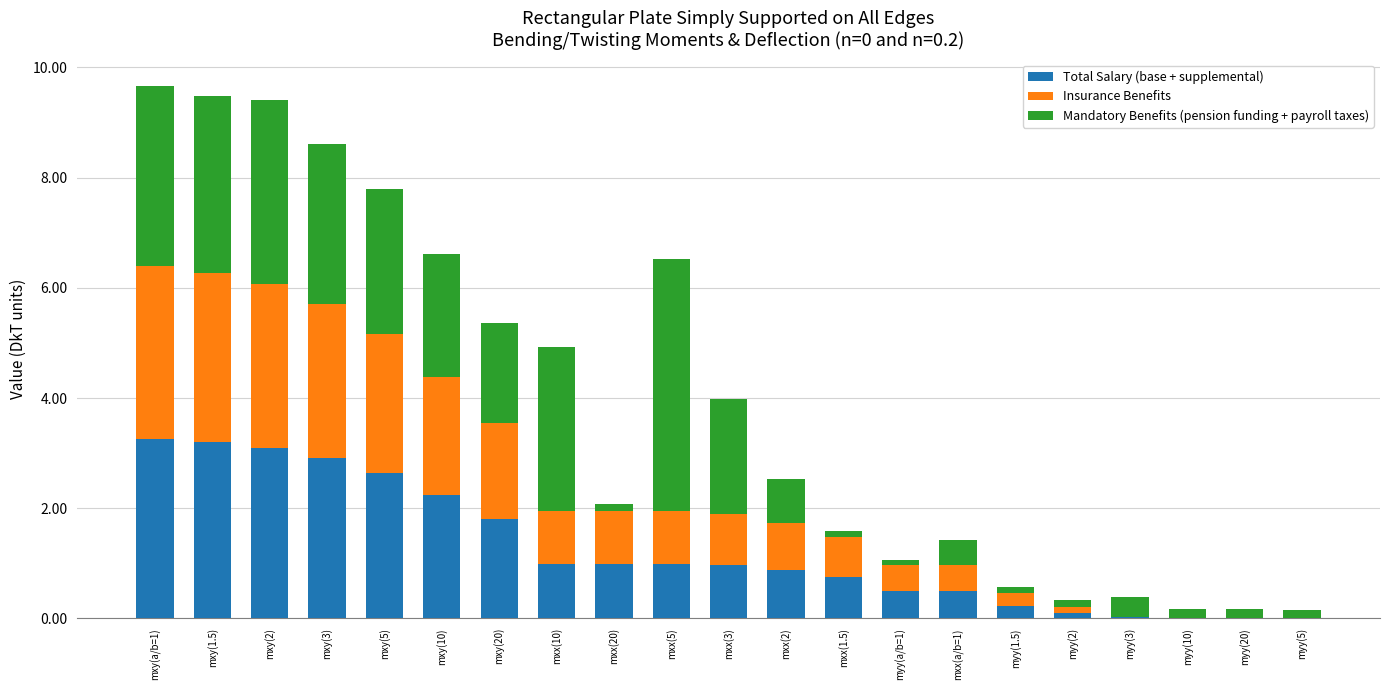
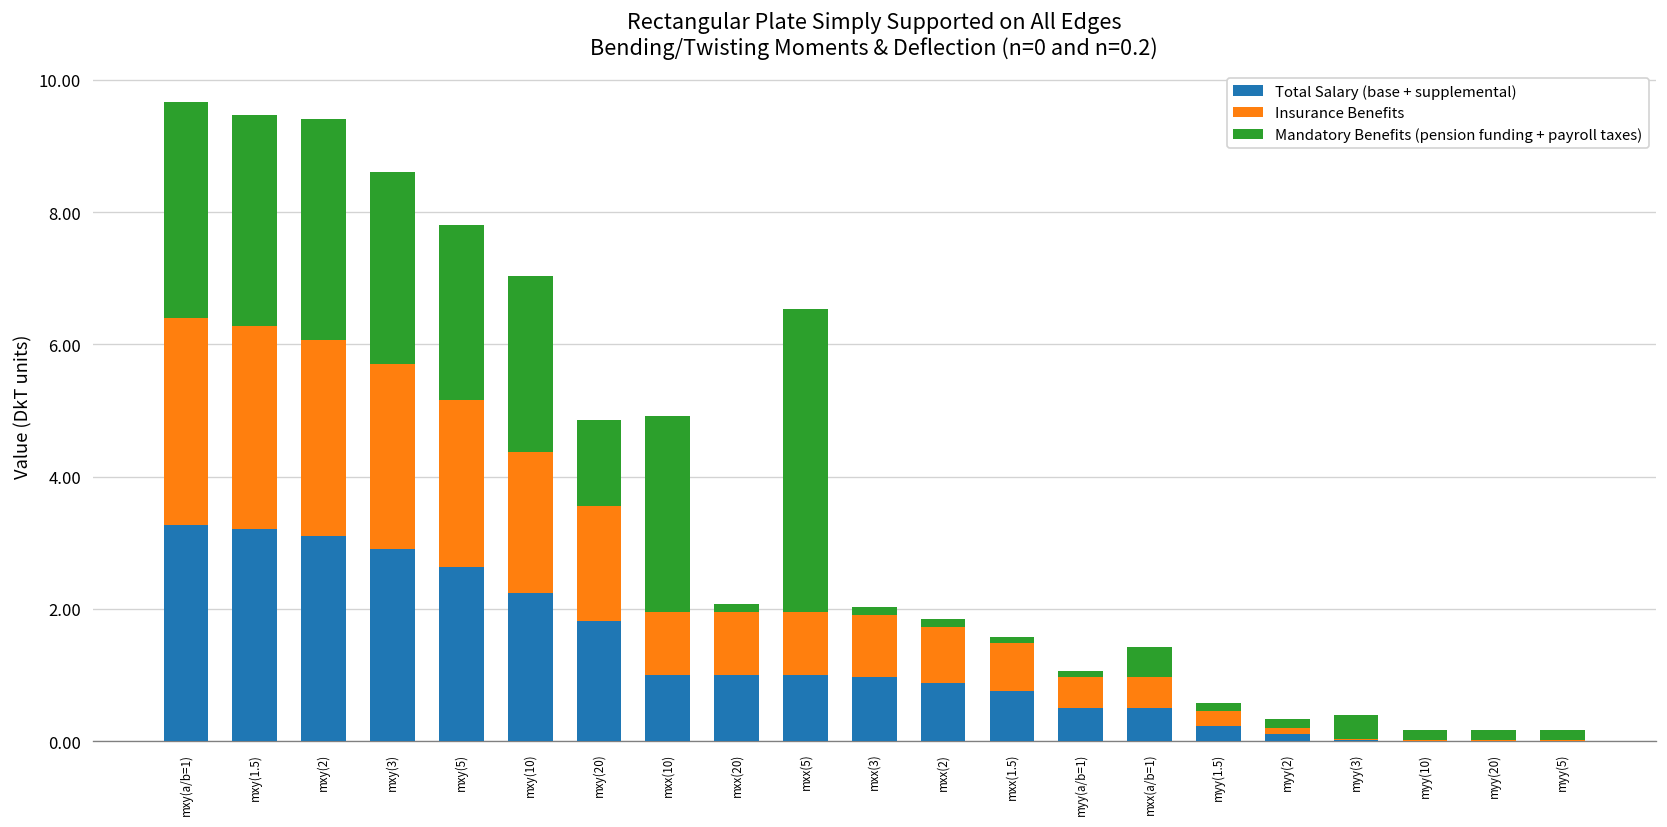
Mandatory Benefits (pension funding + payroll taxes), mxy(10): 2.2 -> 2.7
Mandatory Benefits (pension funding + payroll taxes), mxy(20): 1.8 -> 1.3
Mandatory Benefits (pension funding + payroll taxes), mxx(3): 2.1 -> 0.1
Mandatory Benefits (pension funding + payroll taxes), mxx(2): 0.8 -> 0.1
